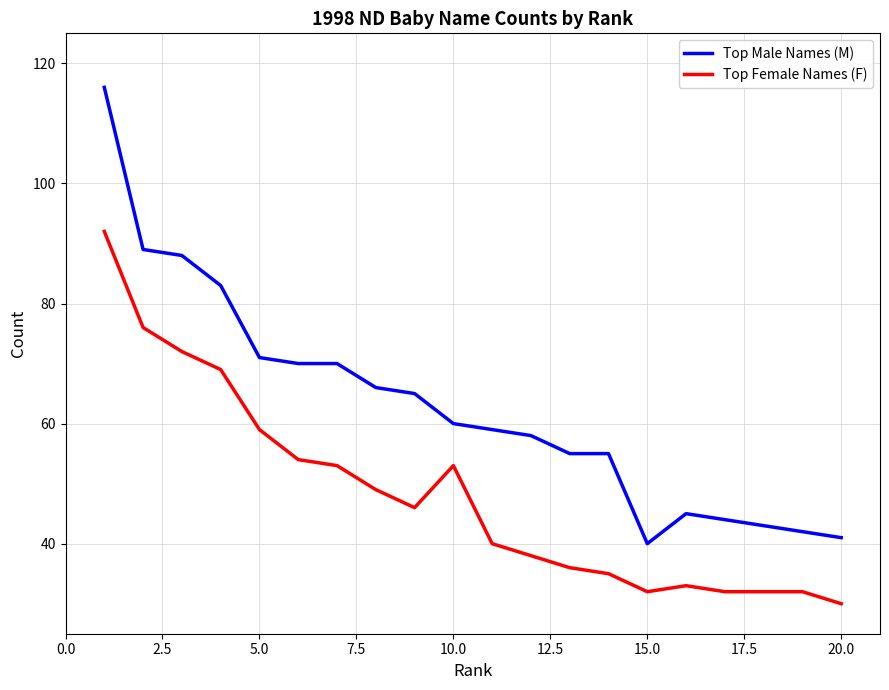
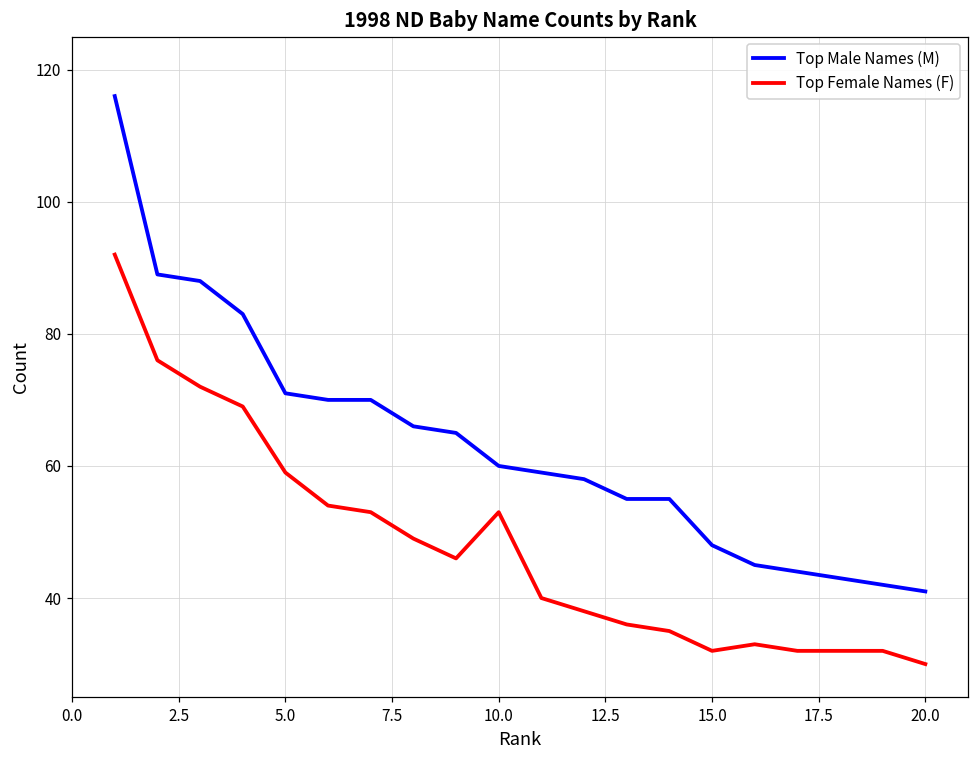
Top Male Names (M), 15.0: 40 -> 48
